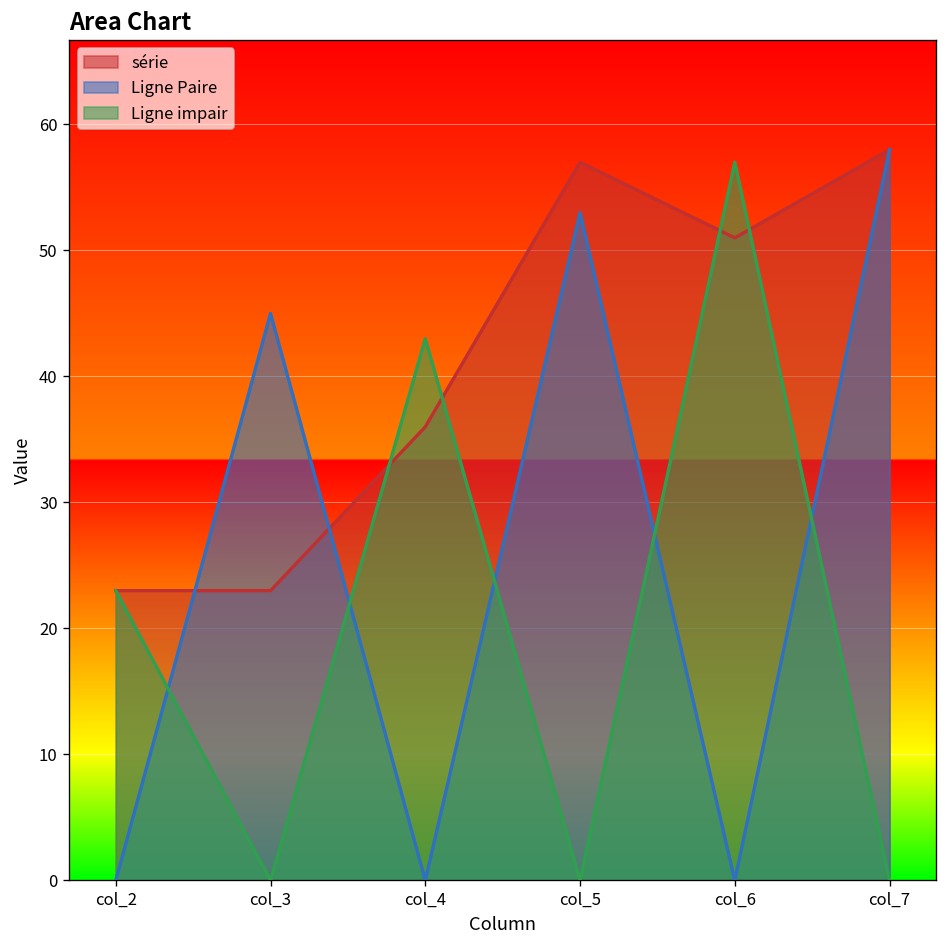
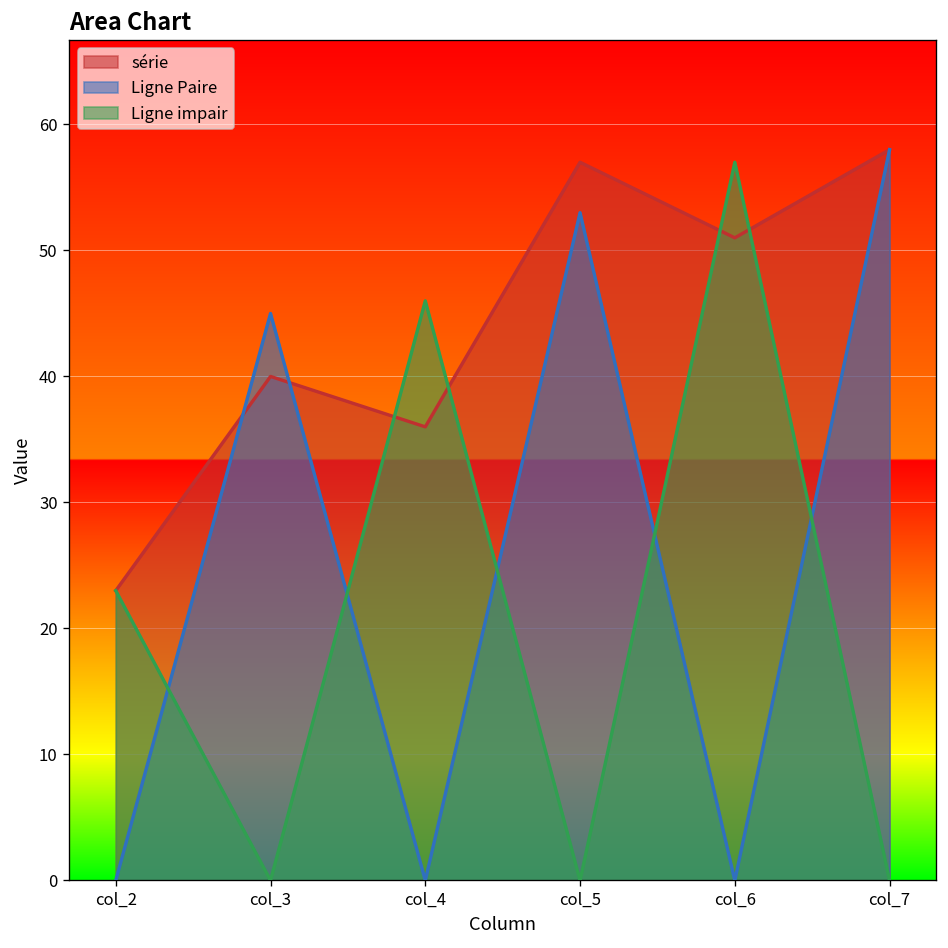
série, col_3: 23 -> 40
Ligne impair, col_4: 43 -> 46
